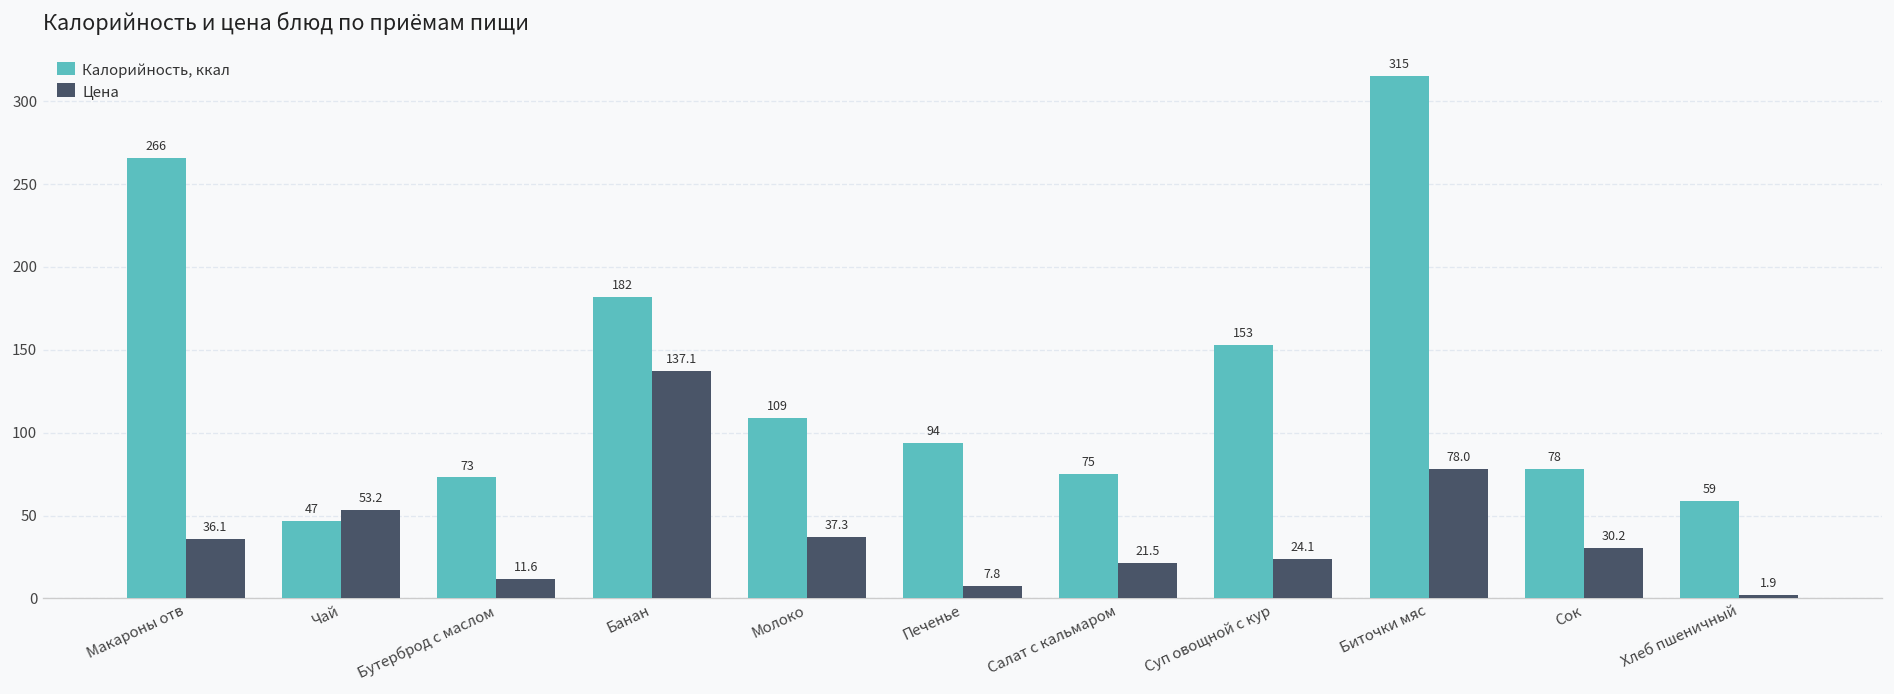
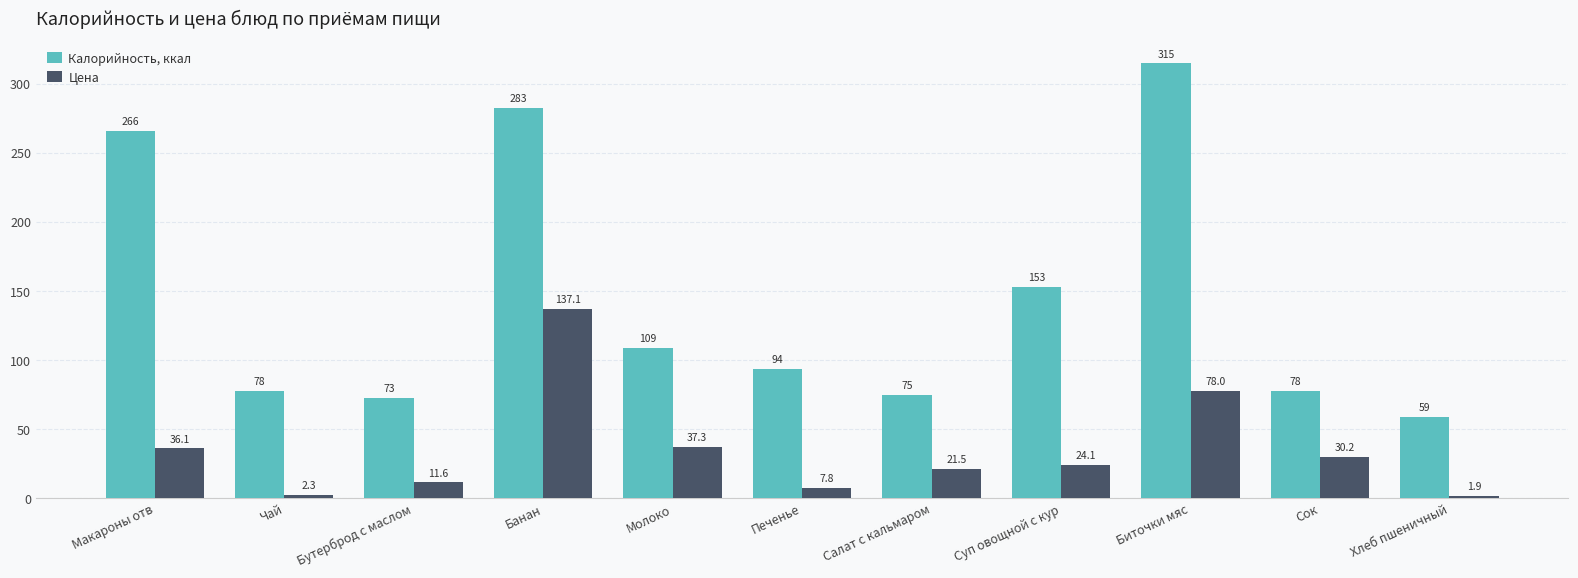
Калорийность, ккал, Чай: 47 -> 78
Цена, Чай: 53.2 -> 2.3
Калорийность, ккал, Банан: 182 -> 283
